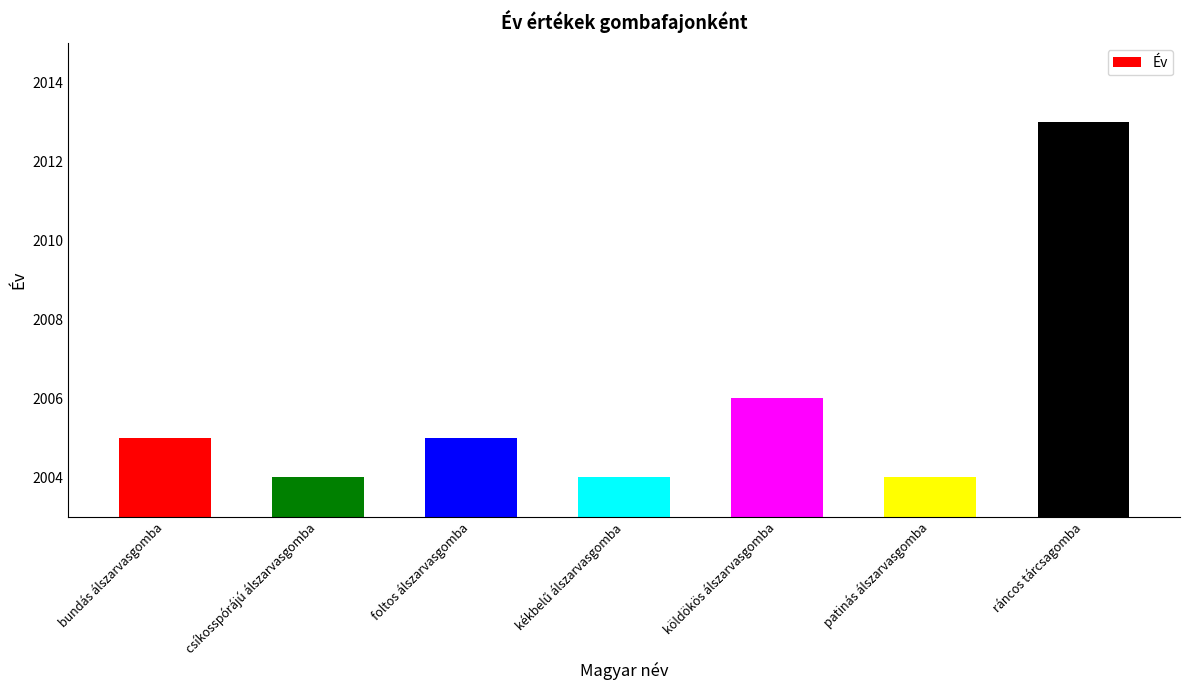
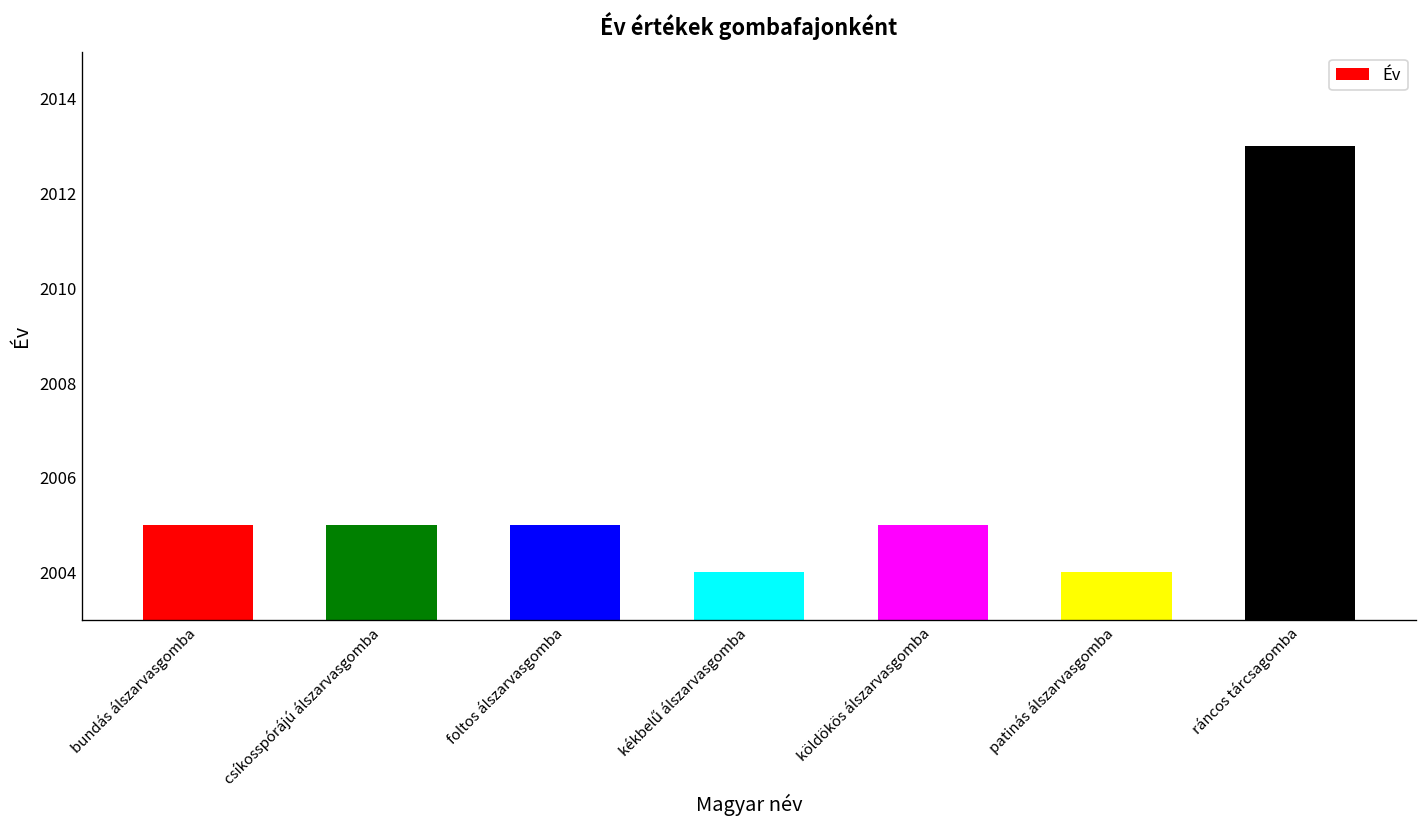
csíkosspórájú álszarvasgomba: 2004 -> 2005
köldökös álszarvasgomba: 2006 -> 2005
